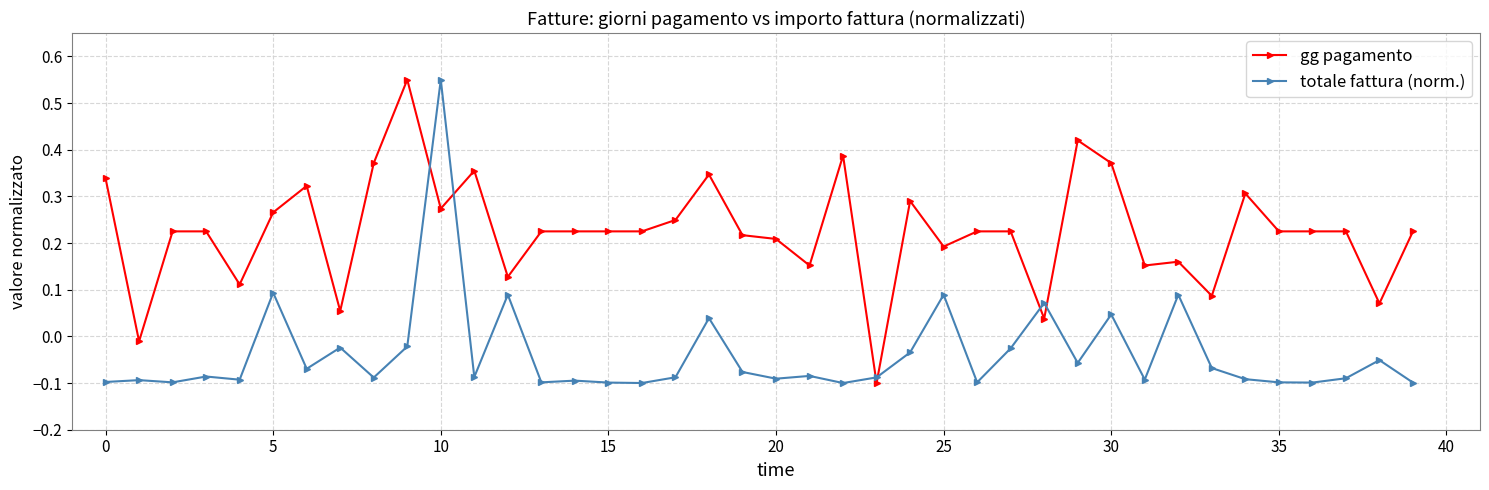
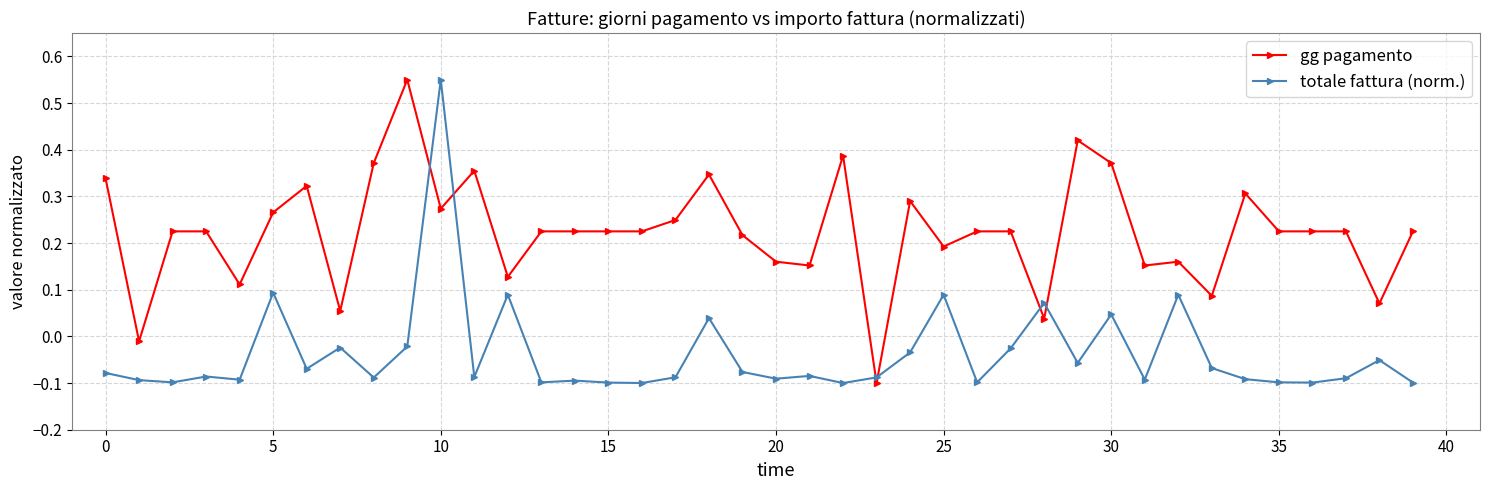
totale fattura (norm.), 0: -0.10 -> -0.08
gg pagamento, 20: 0.21 -> 0.16
